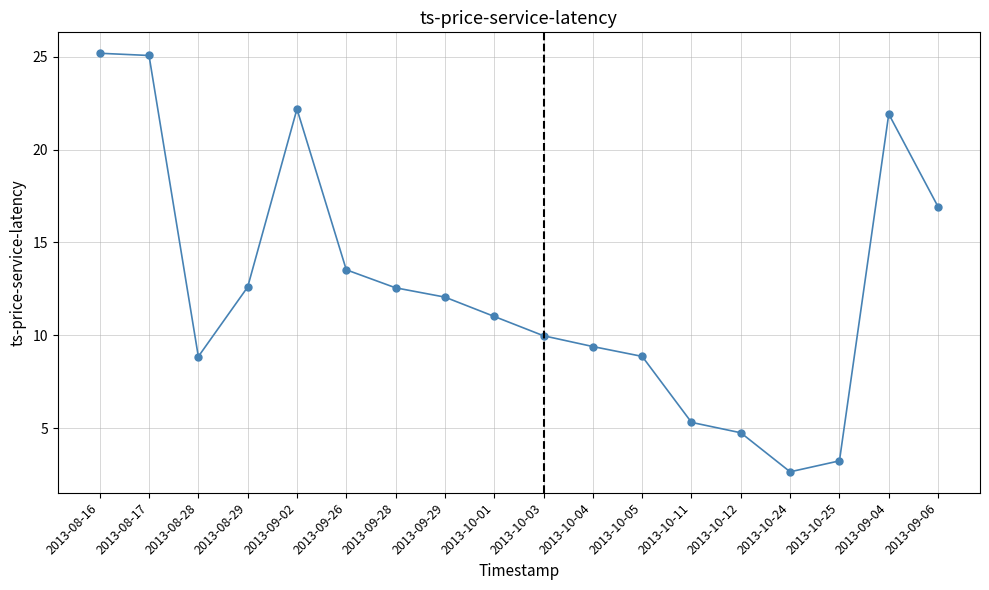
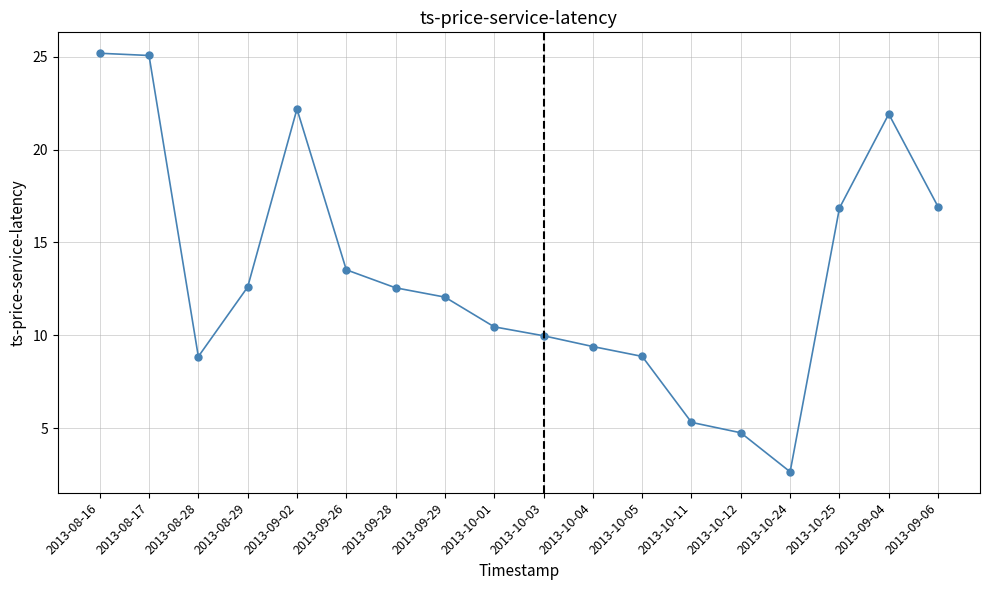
2013-10-01: 11.0 -> 10.5
2013-10-25: 3.3 -> 16.9
